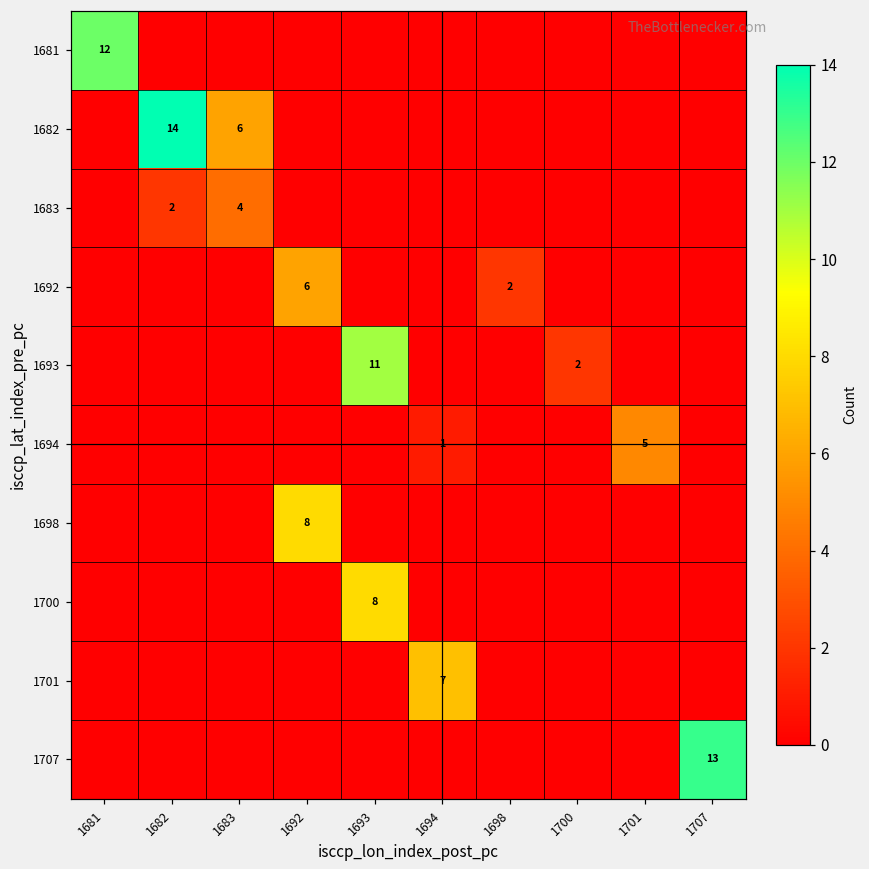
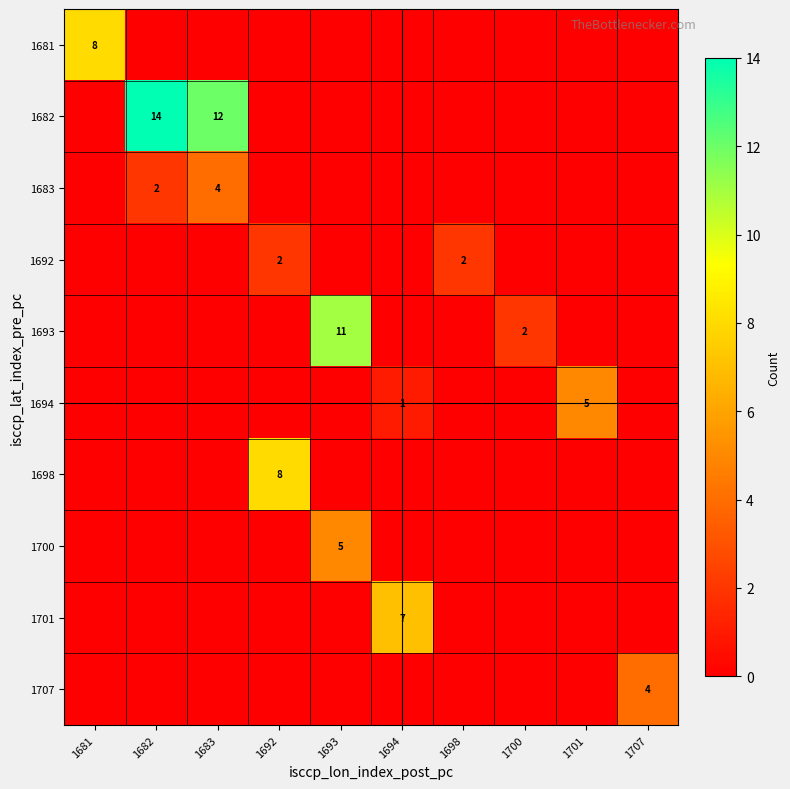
1681, 1681: 12 -> 8
1682, 1683: 6 -> 12
1692, 1692: 6 -> 2
1700, 1693: 8 -> 5
1707, 1707: 13 -> 4
